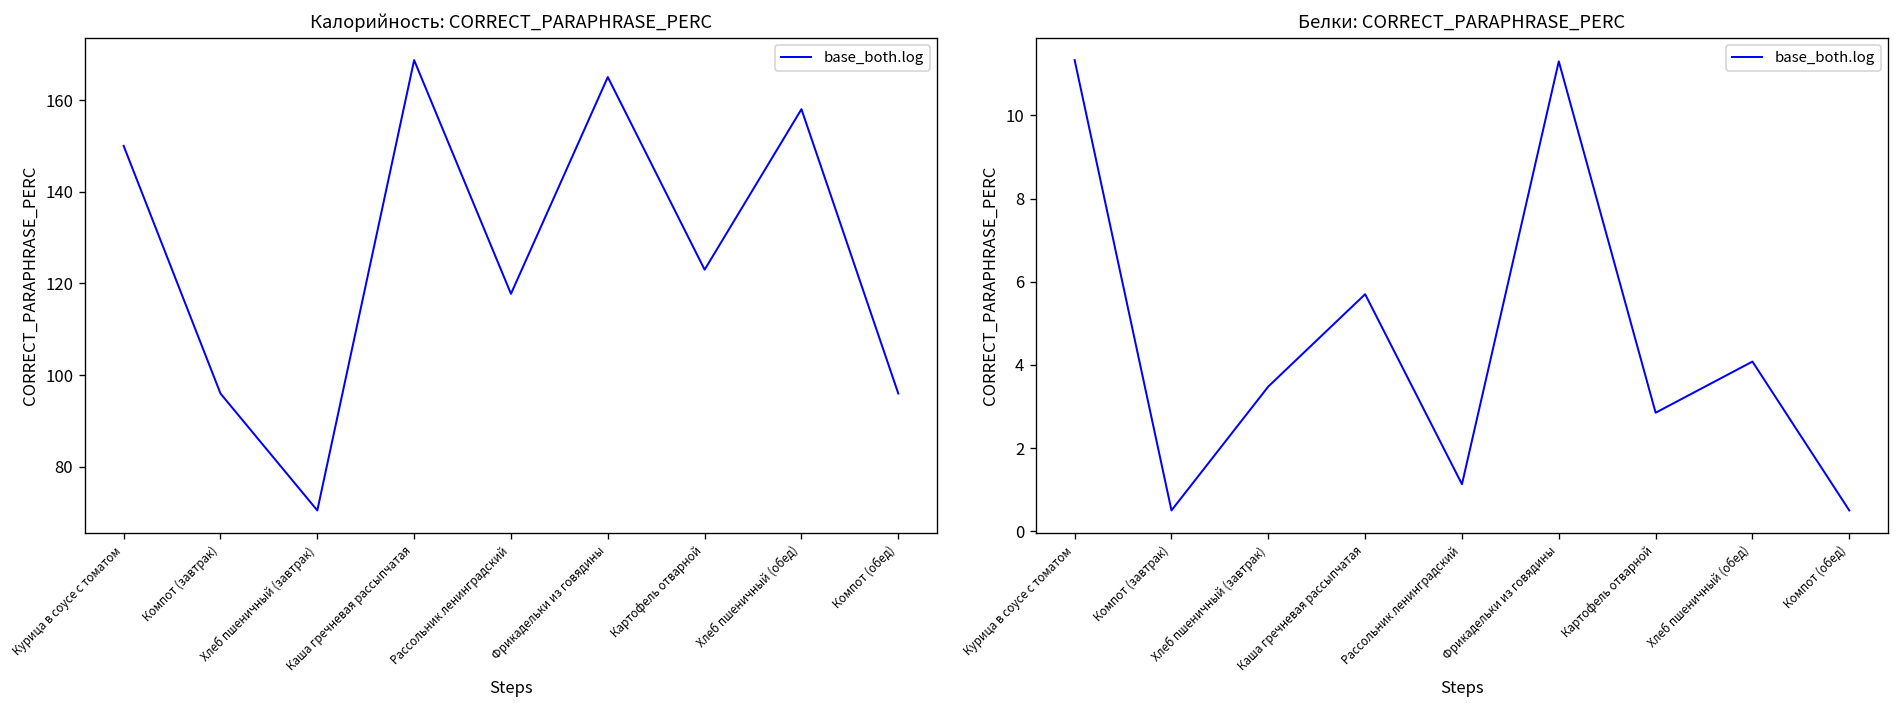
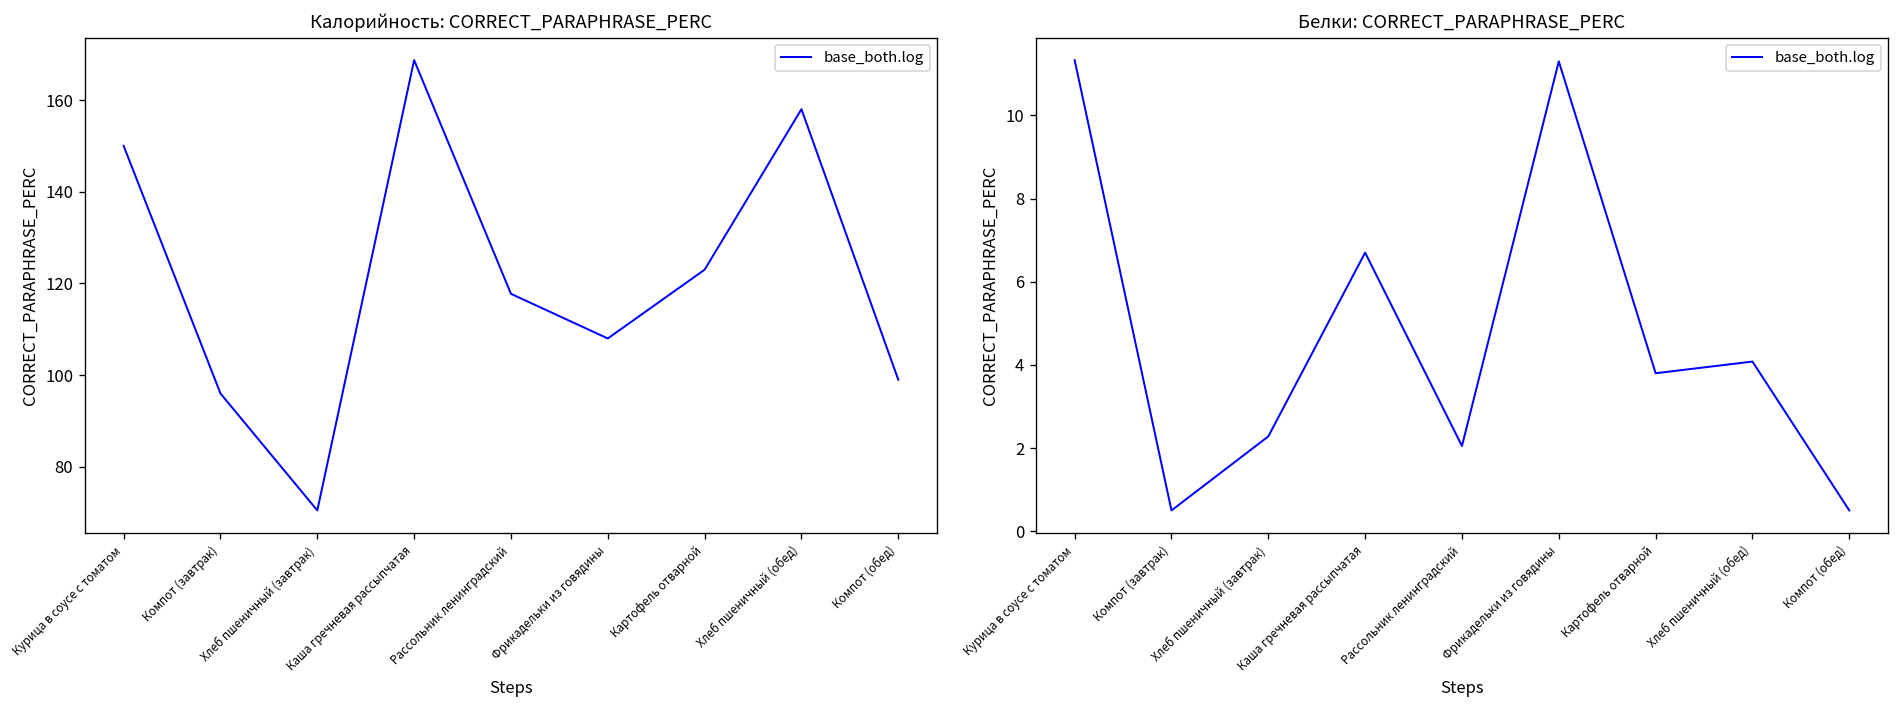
Калорийность: CORRECT_PARAPHRASE_PERC, Фрикадельки из говядины: 165 -> 108
Калорийность: CORRECT_PARAPHRASE_PERC, Компот (обед): 96 -> 99
Белки: CORRECT_PARAPHRASE_PERC, Хлеб пшеничный (завтрак): 3.5 -> 2.3
Белки: CORRECT_PARAPHRASE_PERC, Каша гречневая рассыпчатая: 5.7 -> 6.7
Белки: CORRECT_PARAPHRASE_PERC, Рассольник ленинградский: 1.1 -> 2.1
Белки: CORRECT_PARAPHRASE_PERC, Картофель отварной: 2.9 -> 3.8
